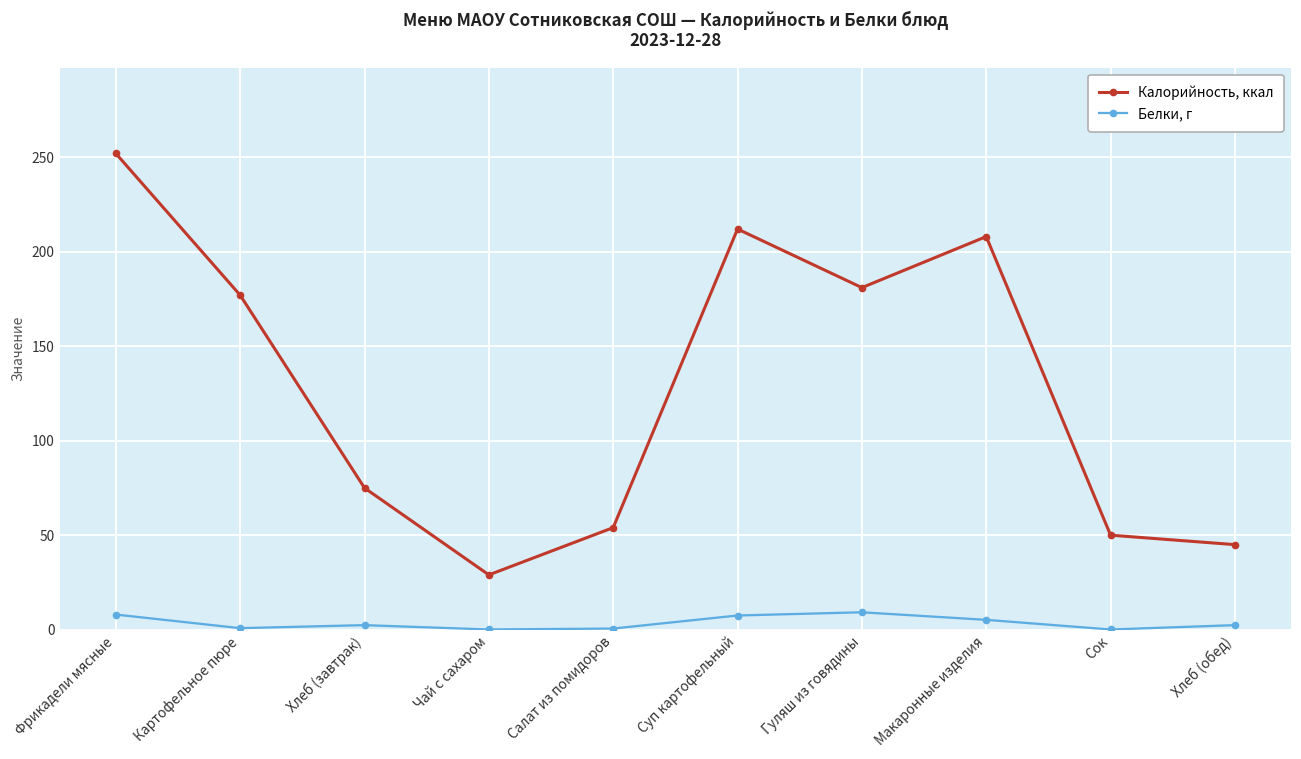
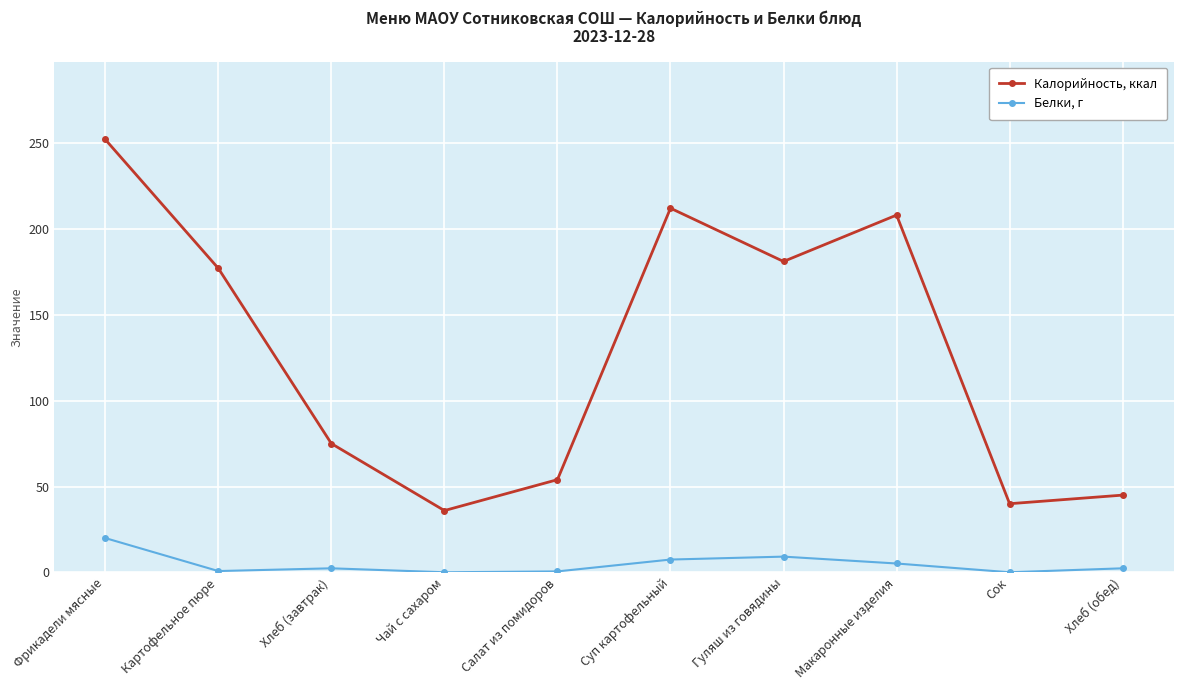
Белки, г, Фрикадели мясные: 8 -> 20
Калорийность, ккал, Чай с сахаром: 29 -> 36
Калорийность, ккал, Сок: 50 -> 40
